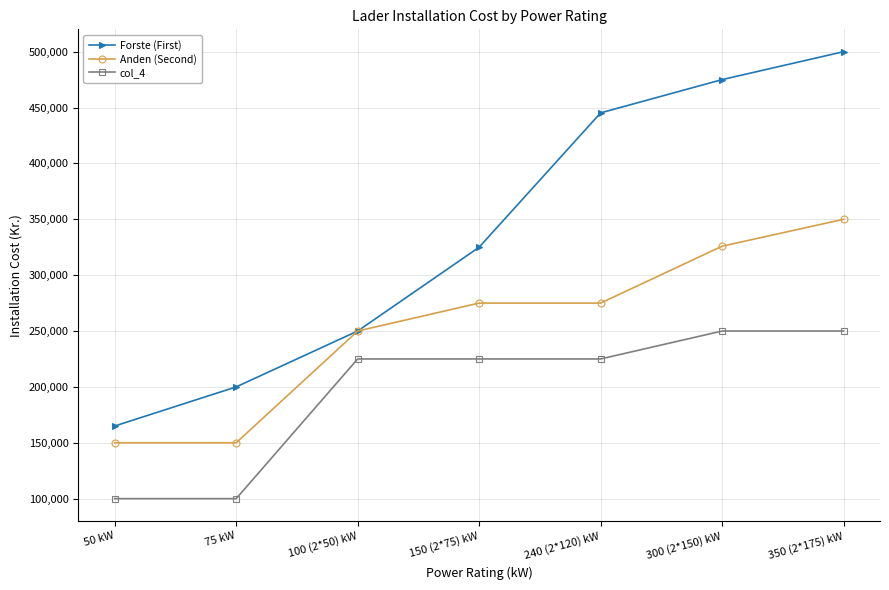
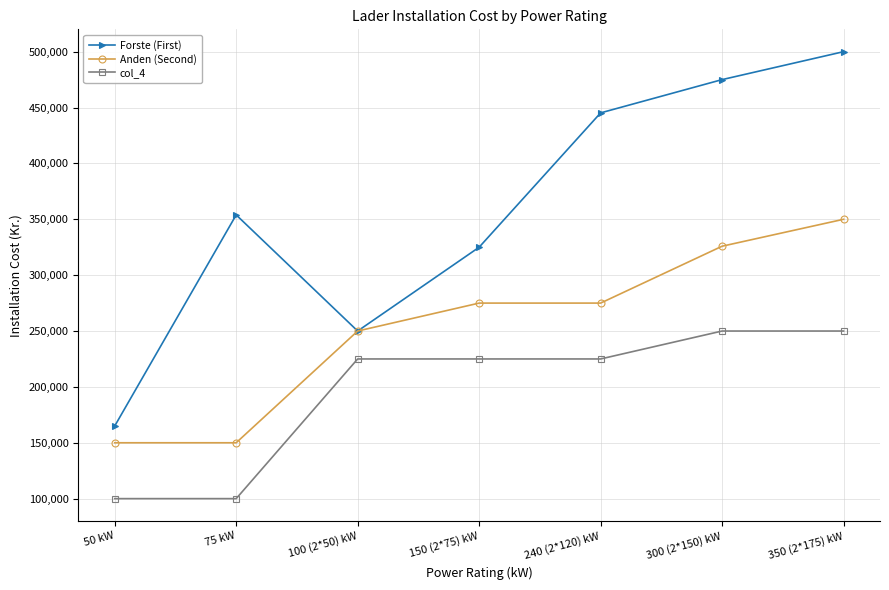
Forste (First), 75 kW: 200,000 -> 354,000
